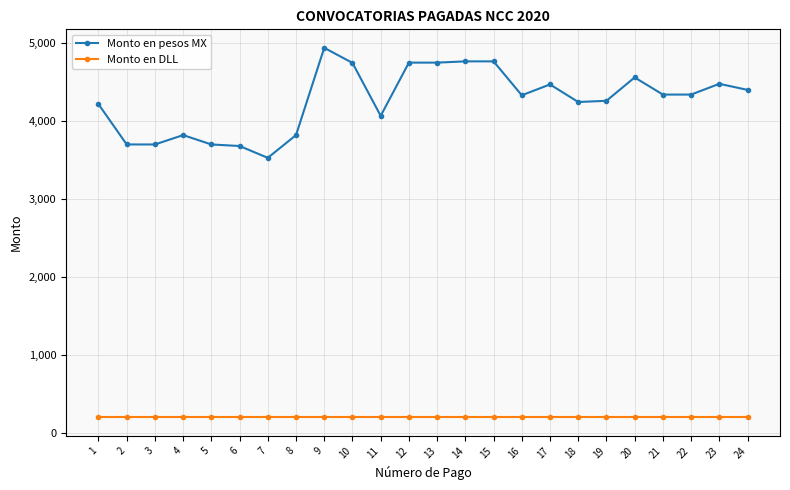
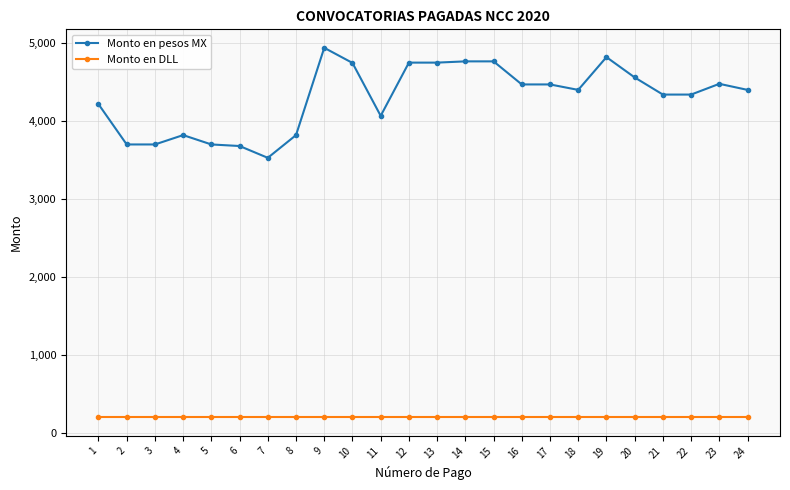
Monto en pesos MX, 16: 4,300 -> 4,500
Monto en pesos MX, 18: 4,200 -> 4,400
Monto en pesos MX, 19: 4,300 -> 4,800
